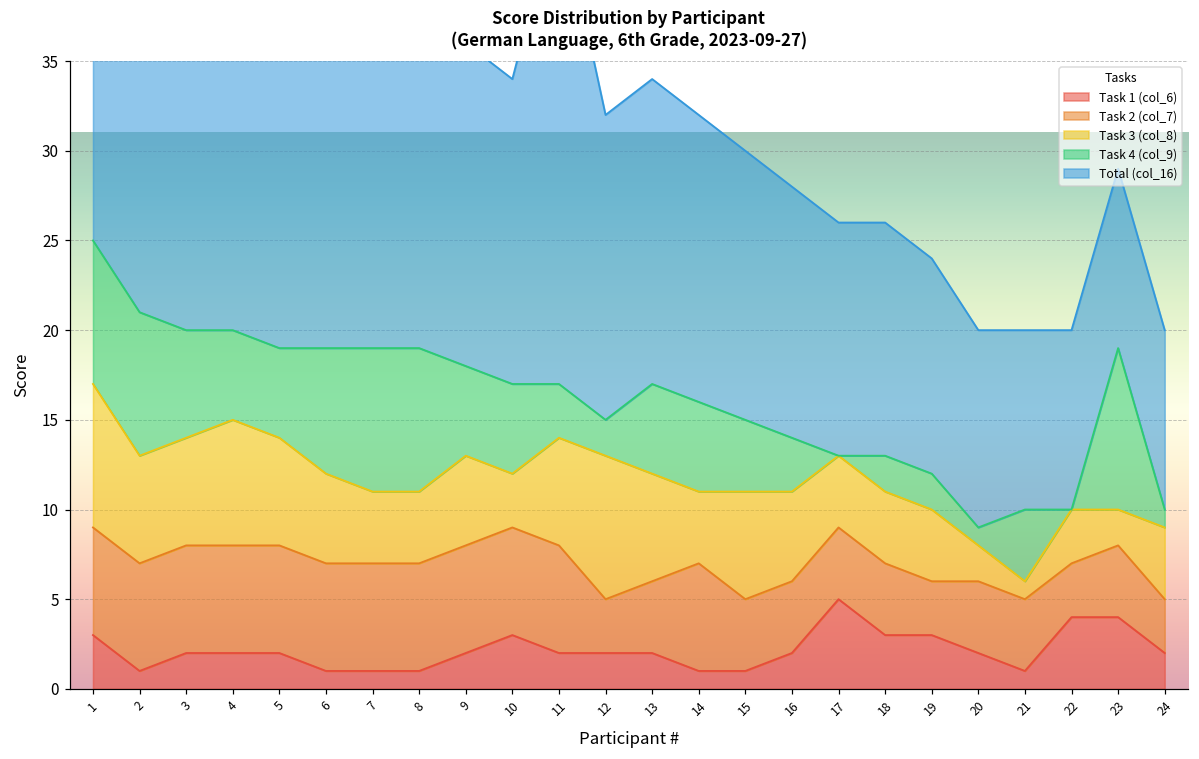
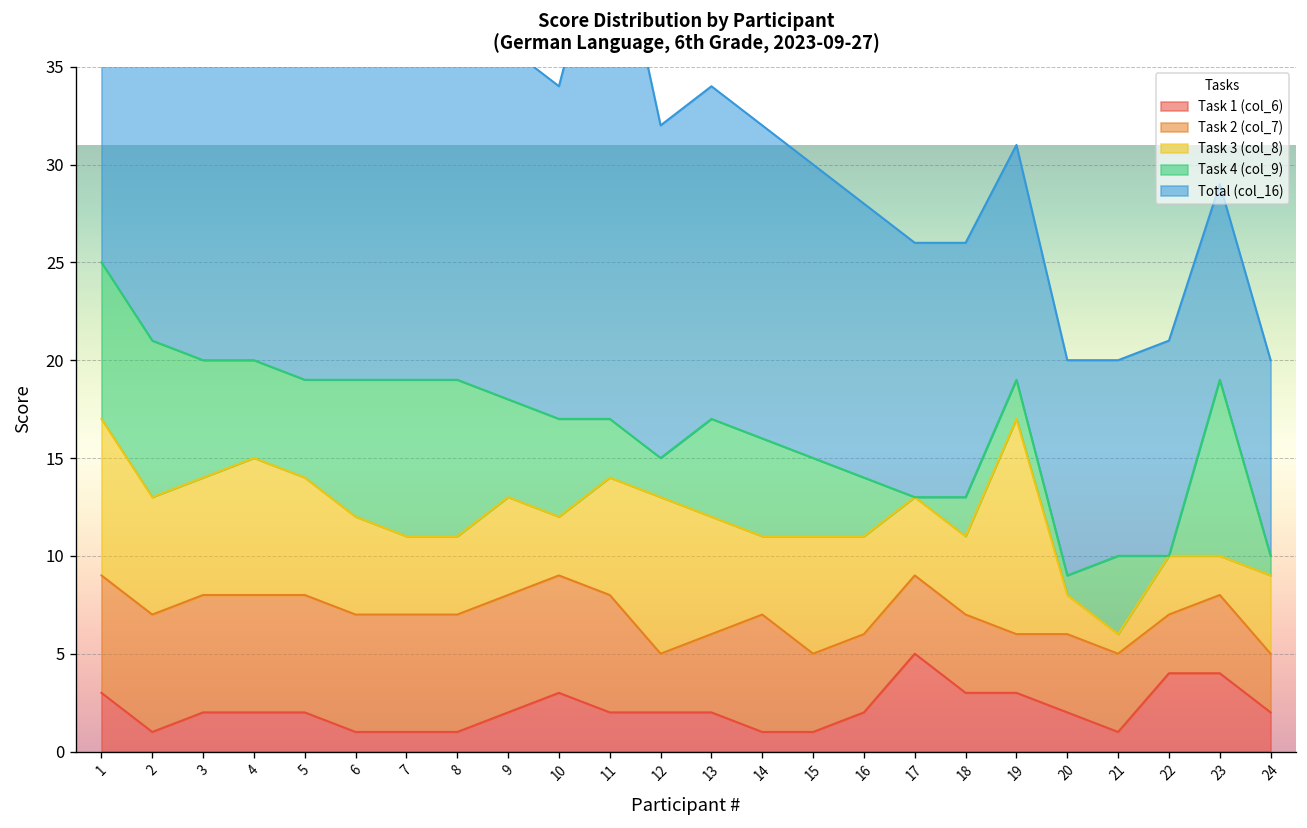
Task 3 (col_8), 19: 4 -> 11
Total (col_16), 22: 10 -> 11
